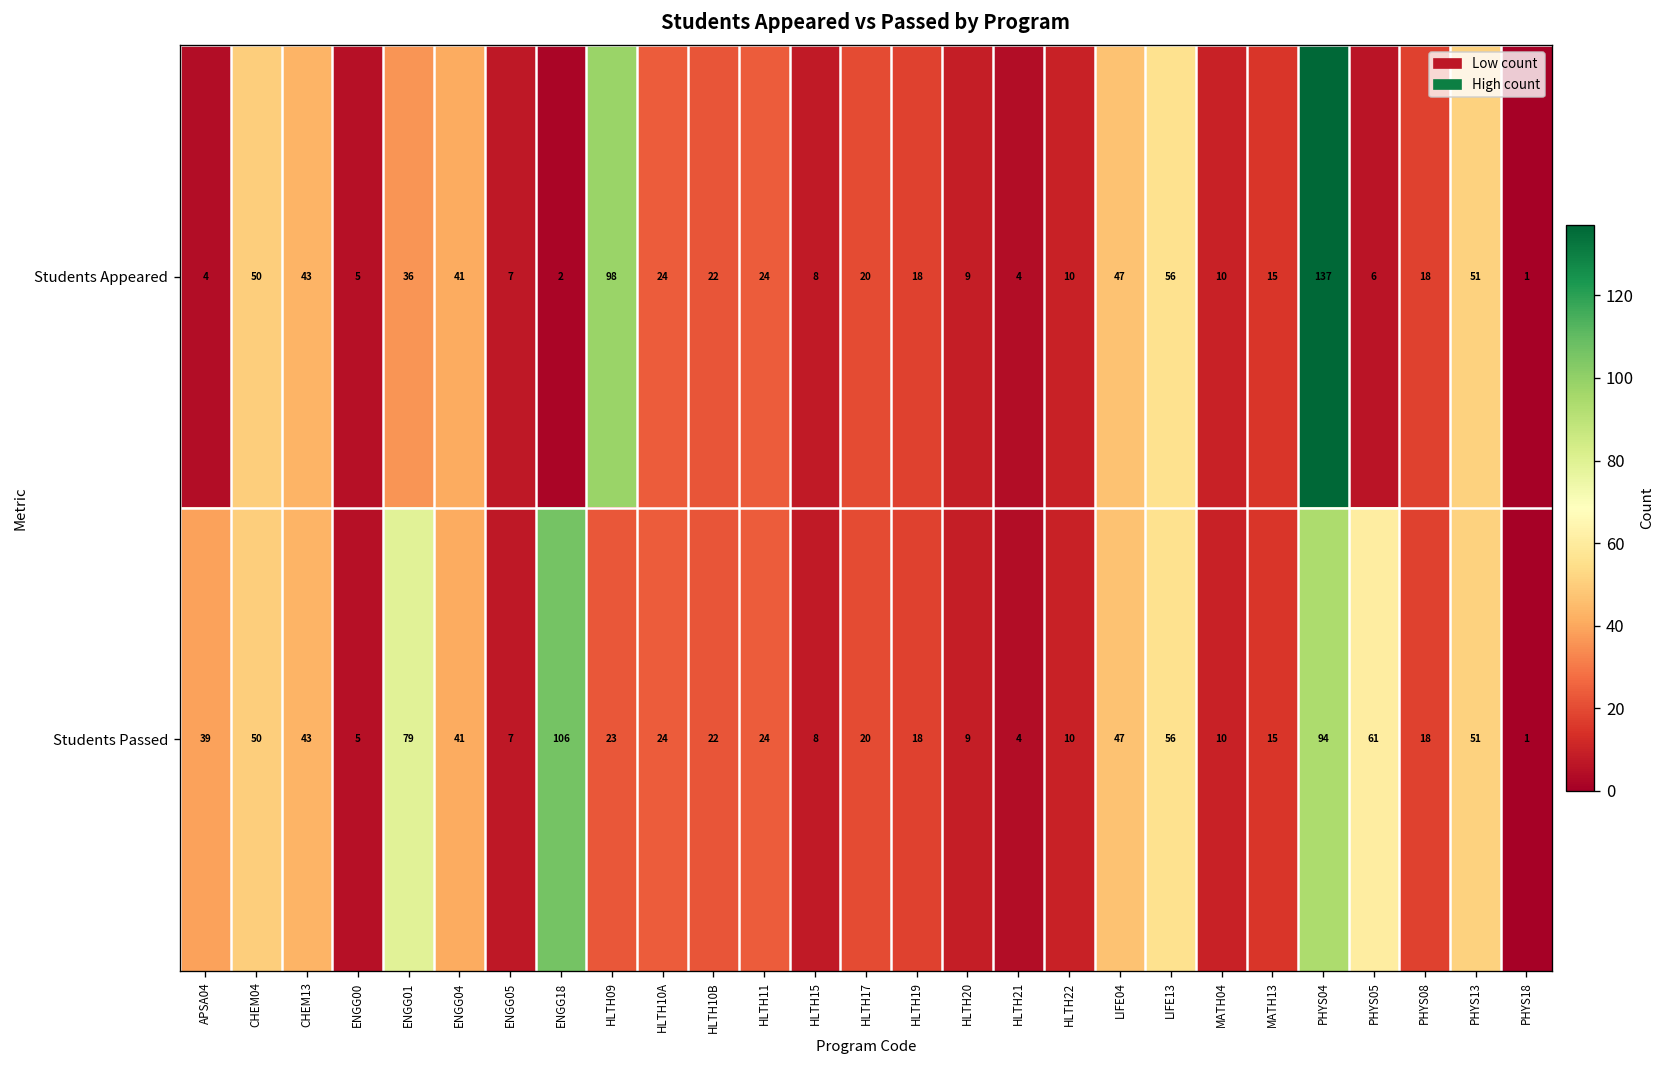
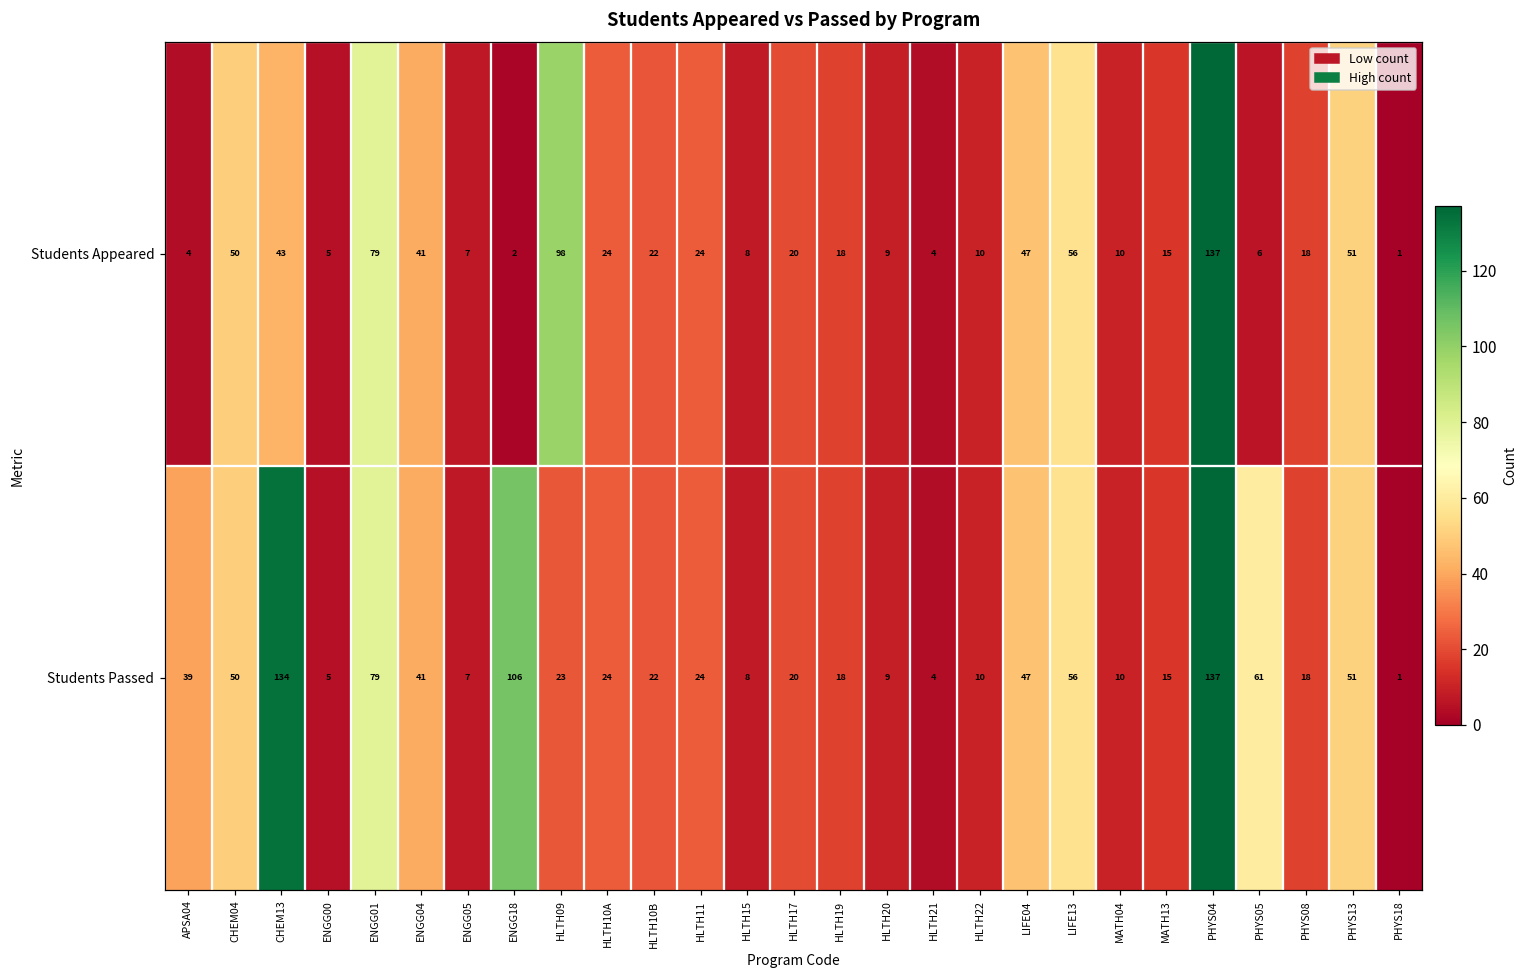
Students Appeared, ENGG01: 36 -> 79
Students Passed, CHEM13: 43 -> 134
Students Passed, PHYS04: 94 -> 137
